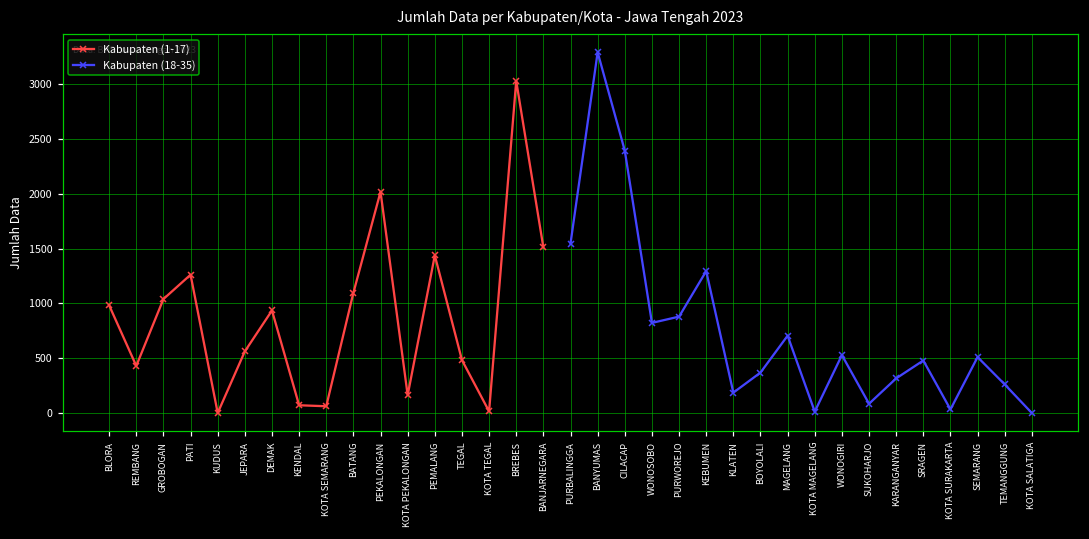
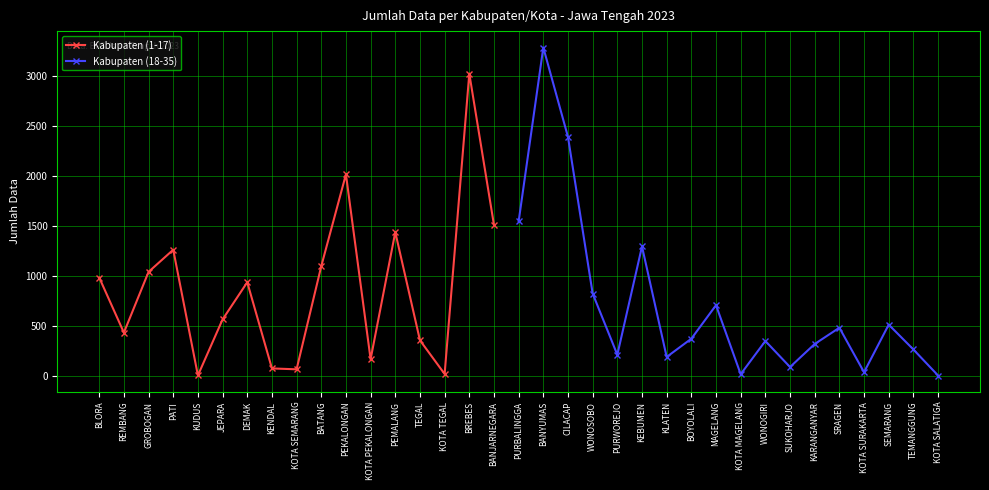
Kabupaten (1-17), TEGAL: 500 -> 400
Kabupaten (18-35), PURWOREJO: 900 -> 200
Kabupaten (18-35), WONOGIRI: 500 -> 300
